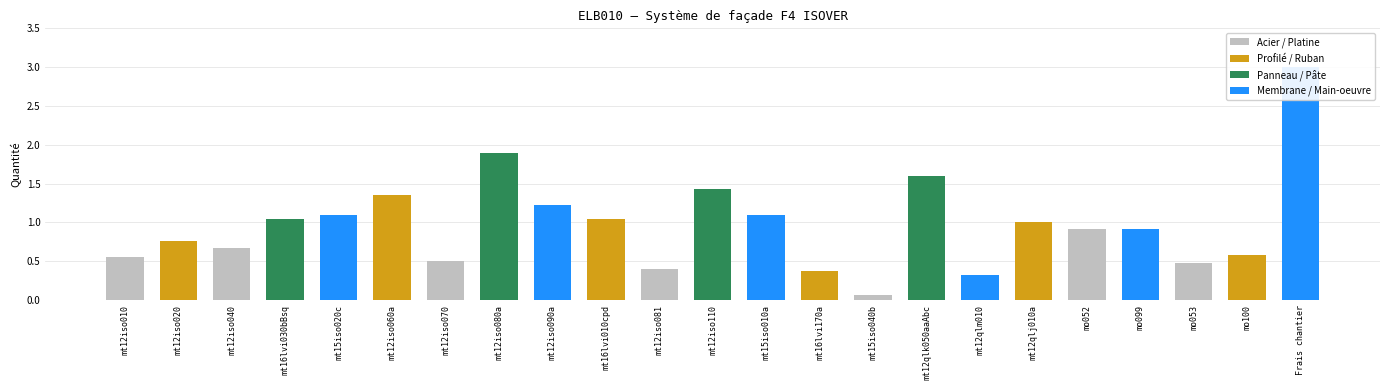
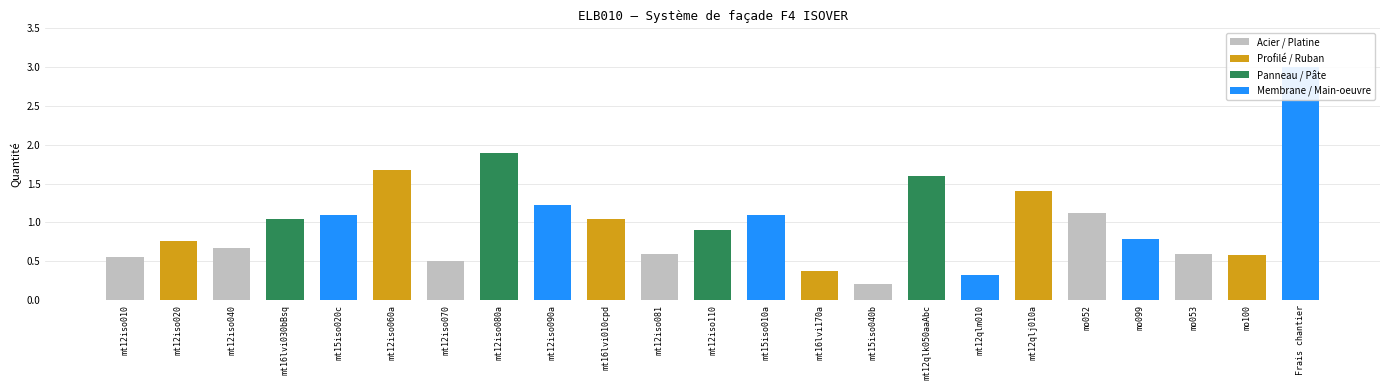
mt12iso060a: 1.4 -> 1.7
mt12iso081: 0.4 -> 0.6
mt12iso110: 1.4 -> 0.9
mt15iso040b: 0.1 -> 0.2
mt12qlj010a: 1.0 -> 1.4
mo052: 0.9 -> 1.1
mo099: 0.9 -> 0.8
mo053: 0.5 -> 0.6
